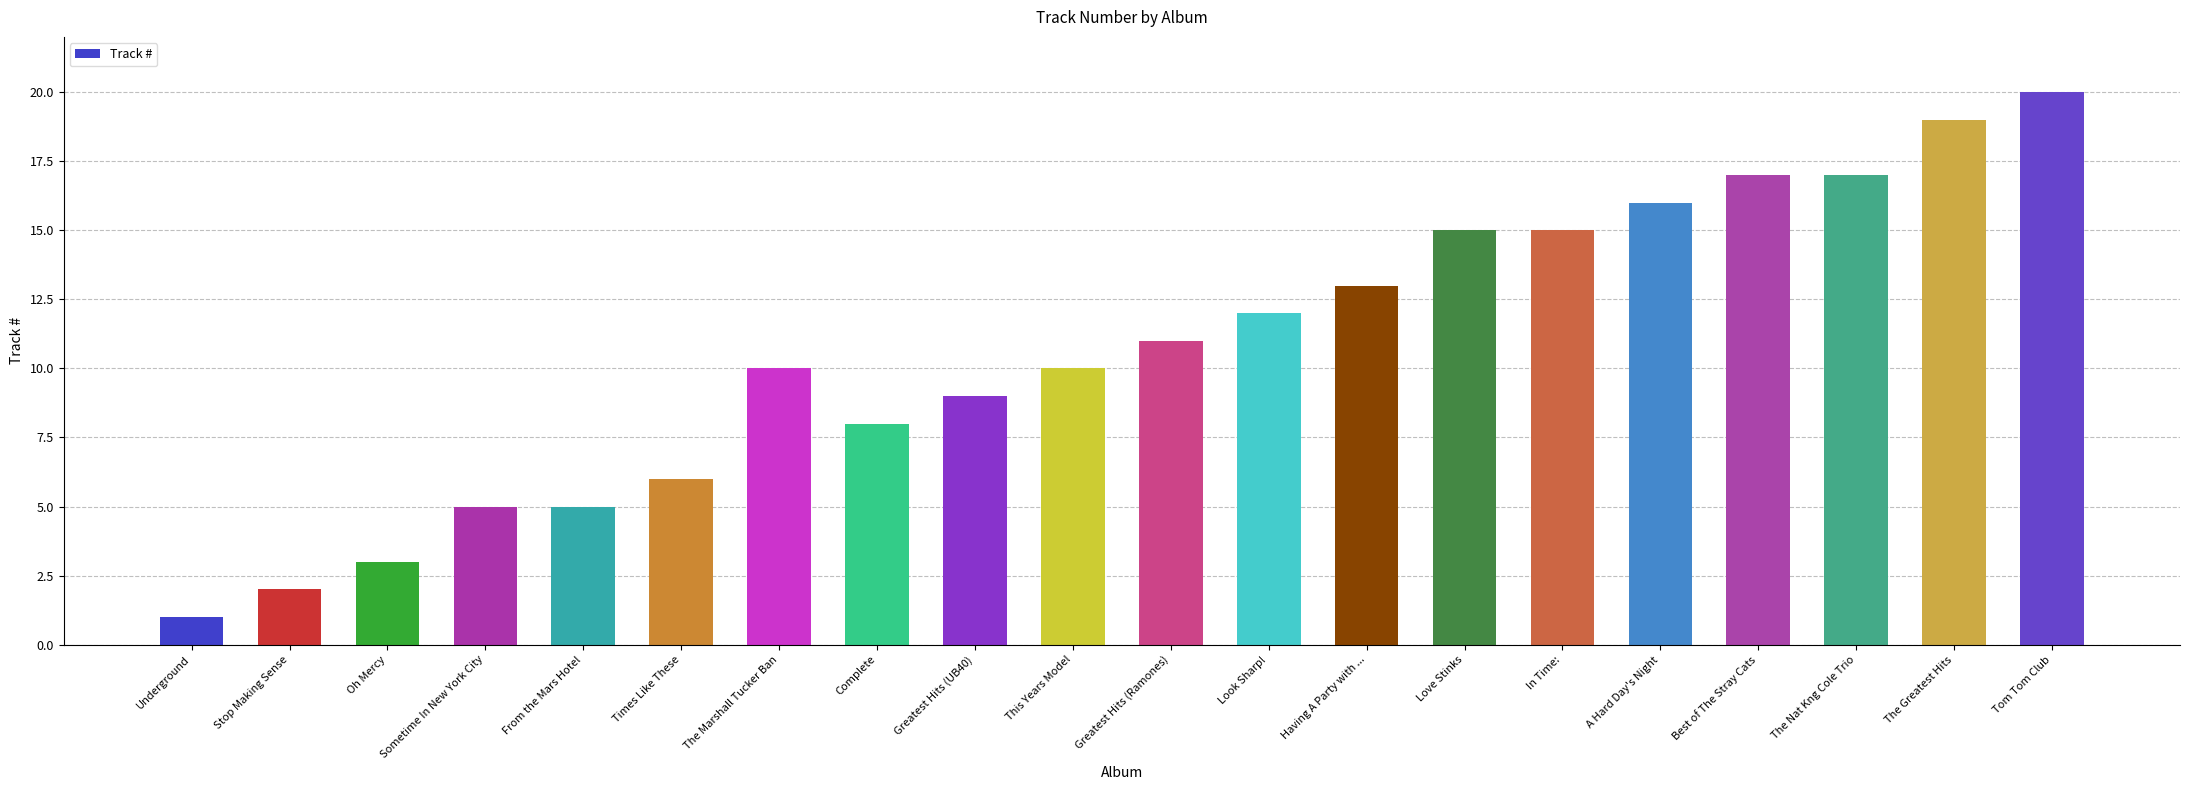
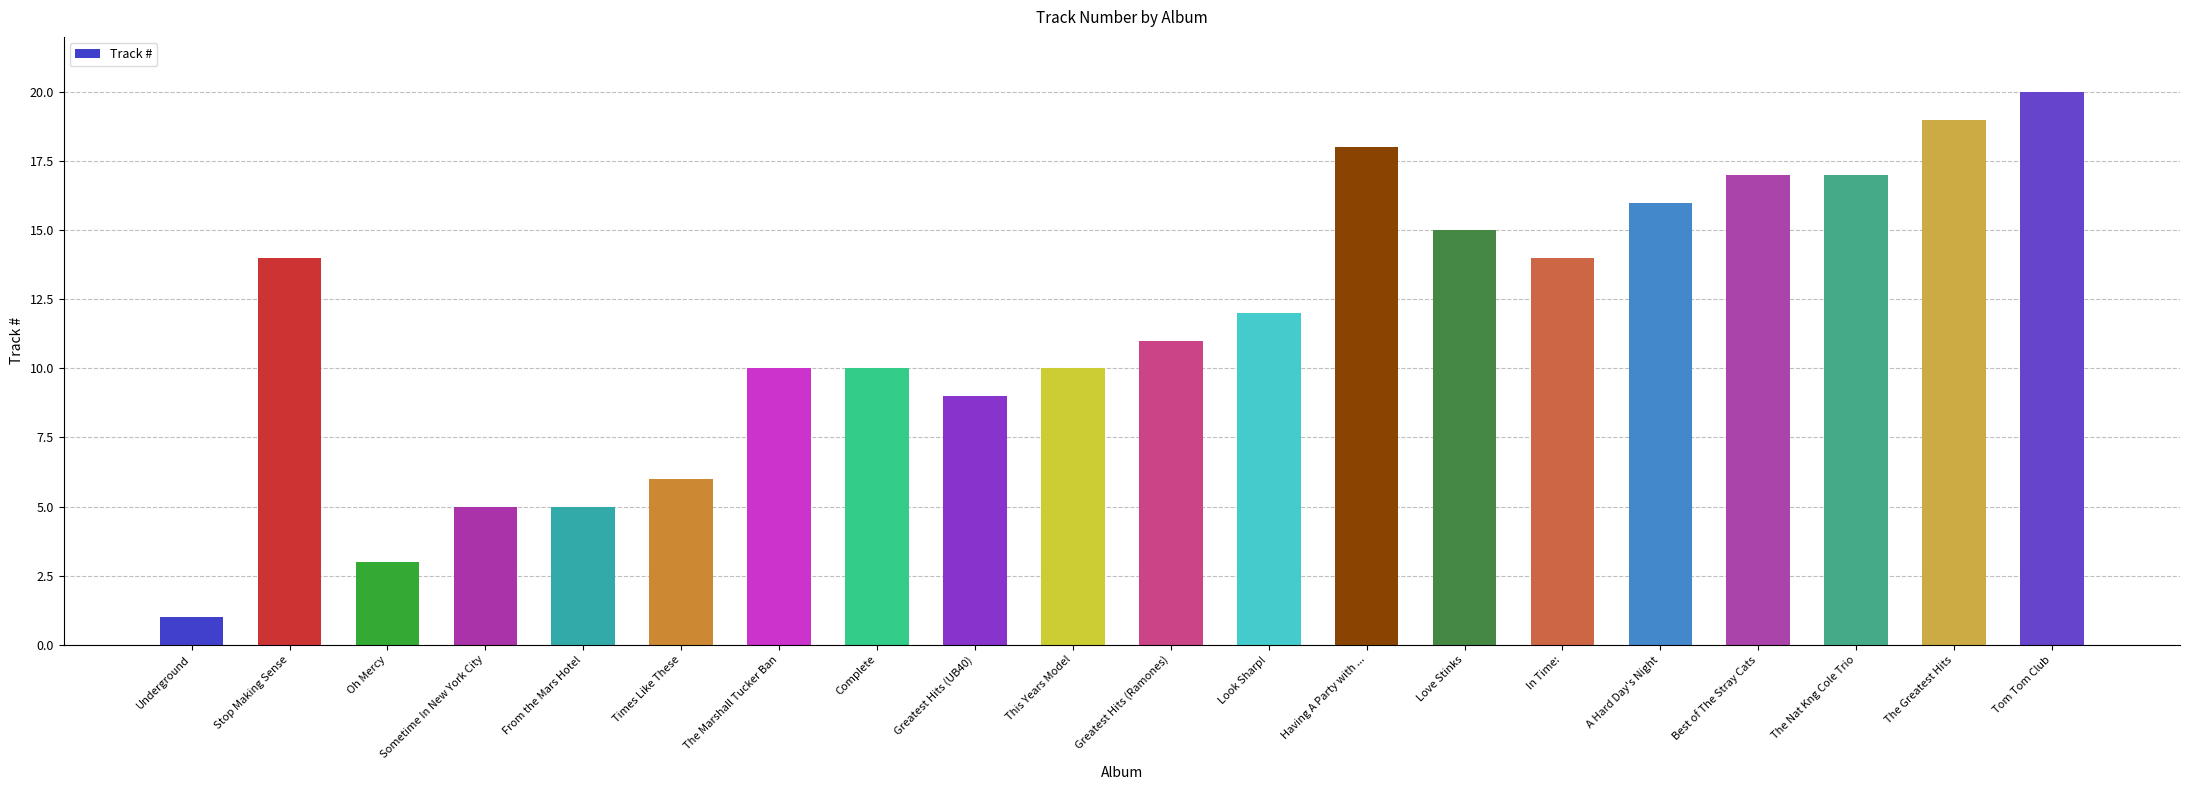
Stop Making Sense: 2 -> 14
Complete: 8 -> 10
Having A Party with ...: 13 -> 18
In Time:: 15 -> 14
